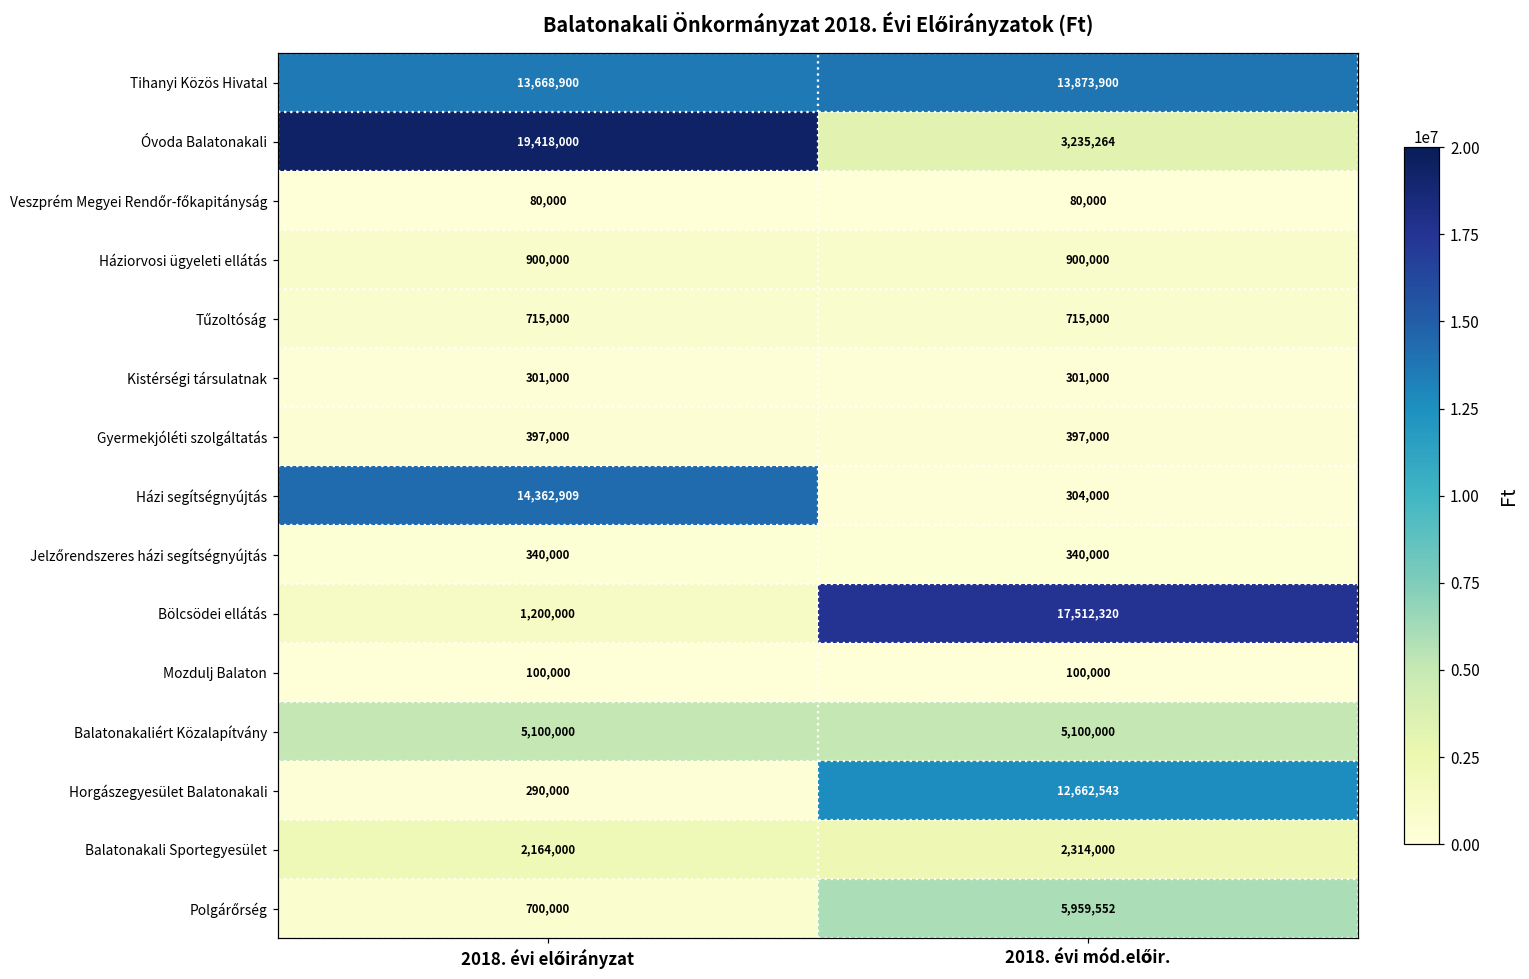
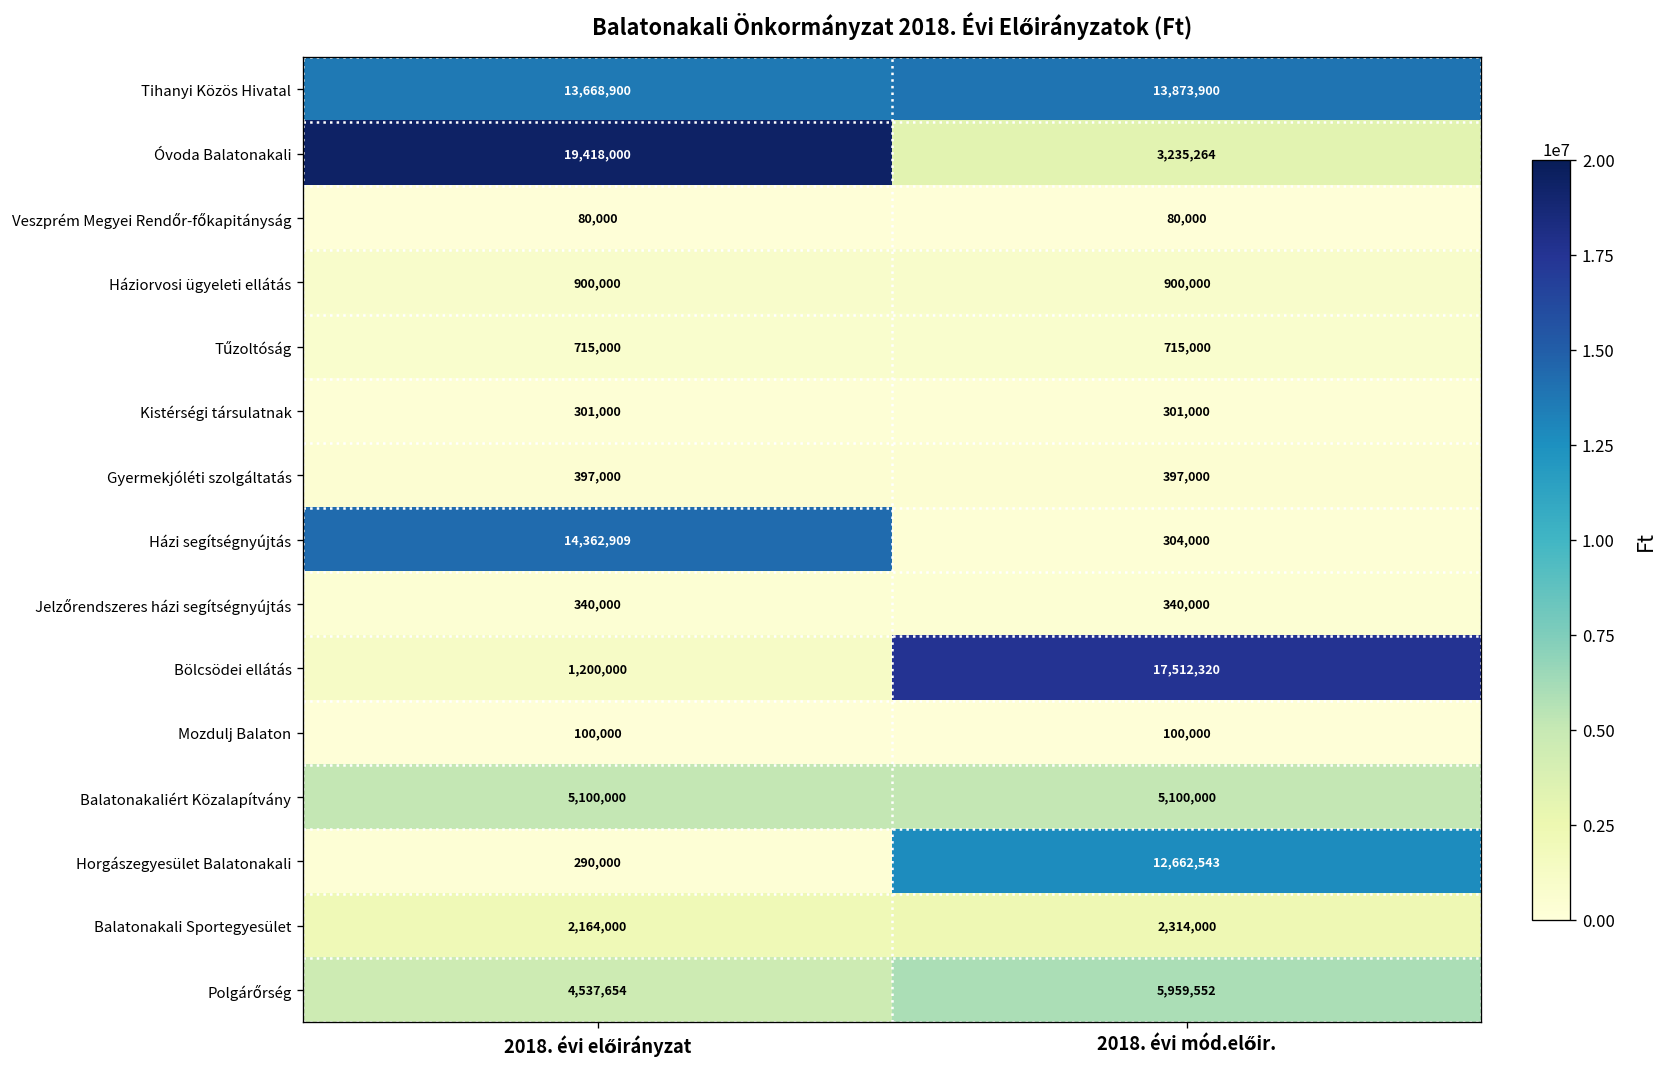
Polgárőrség, 2018. évi előirányzat: 700,000 -> 4,537,654
